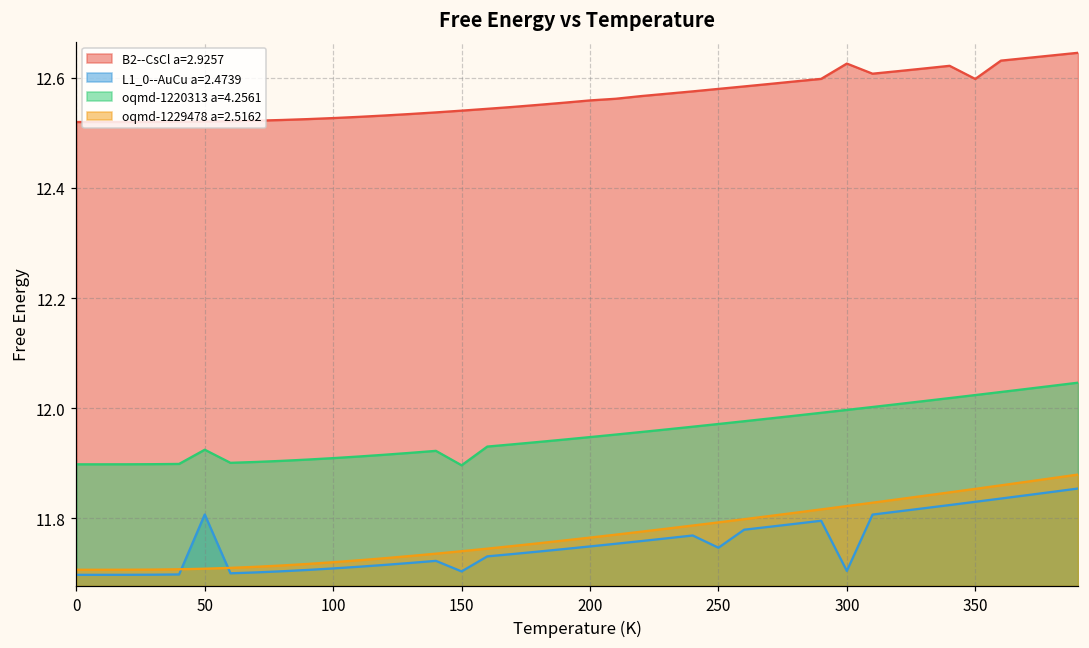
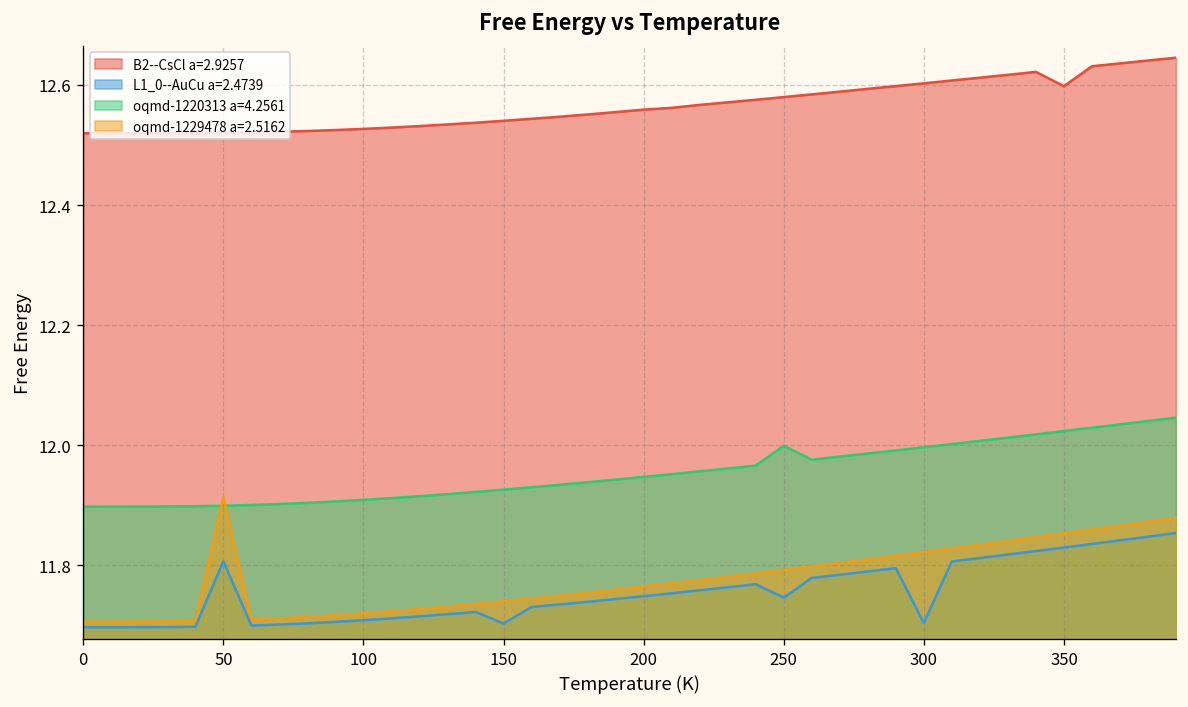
oqmd-1220313 a=4.2561, 50: 11.92 -> 11.90
oqmd-1229478 a=2.5162, 50: 11.71 -> 11.91
oqmd-1220313 a=4.2561, 150: 11.90 -> 11.93
oqmd-1220313 a=4.2561, 250: 11.97 -> 12.00
B2--CsCl a=2.9257, 300: 12.63 -> 12.60
